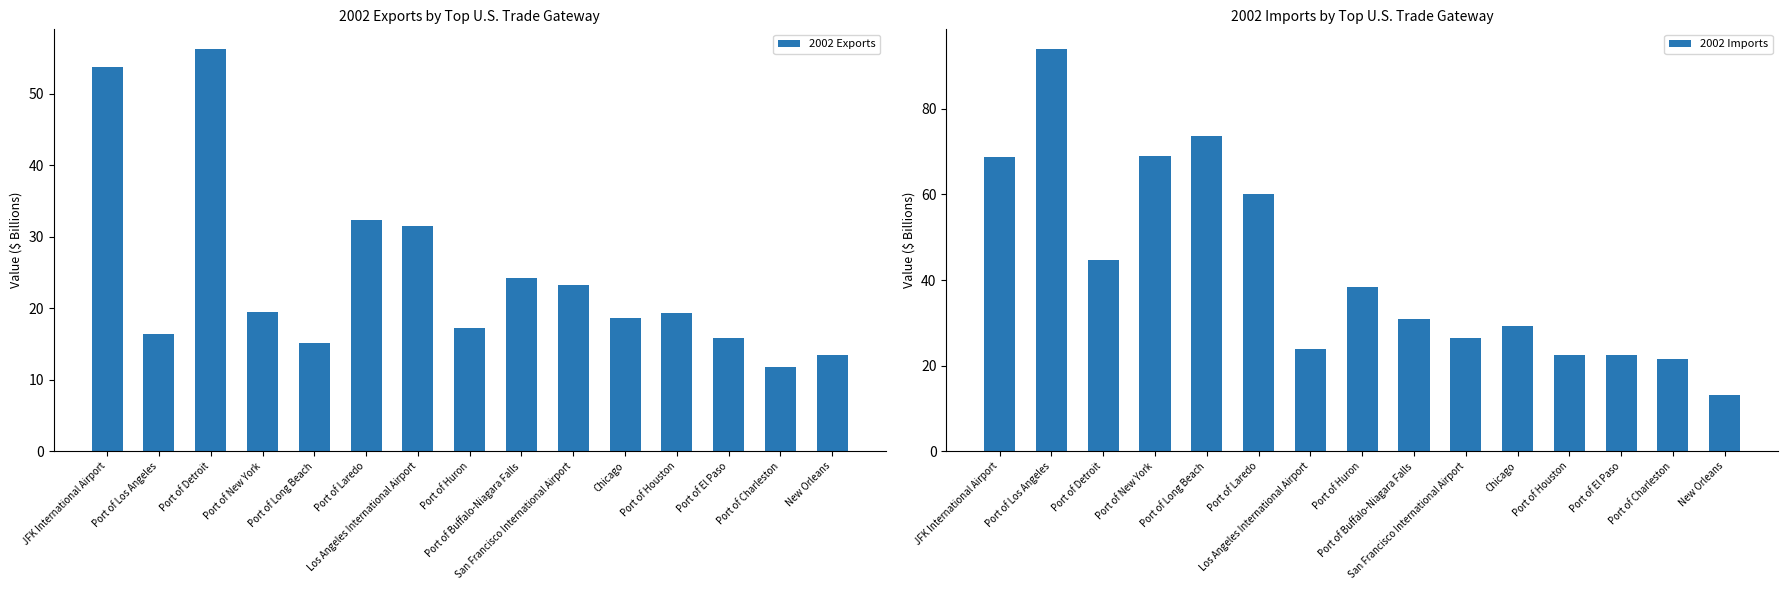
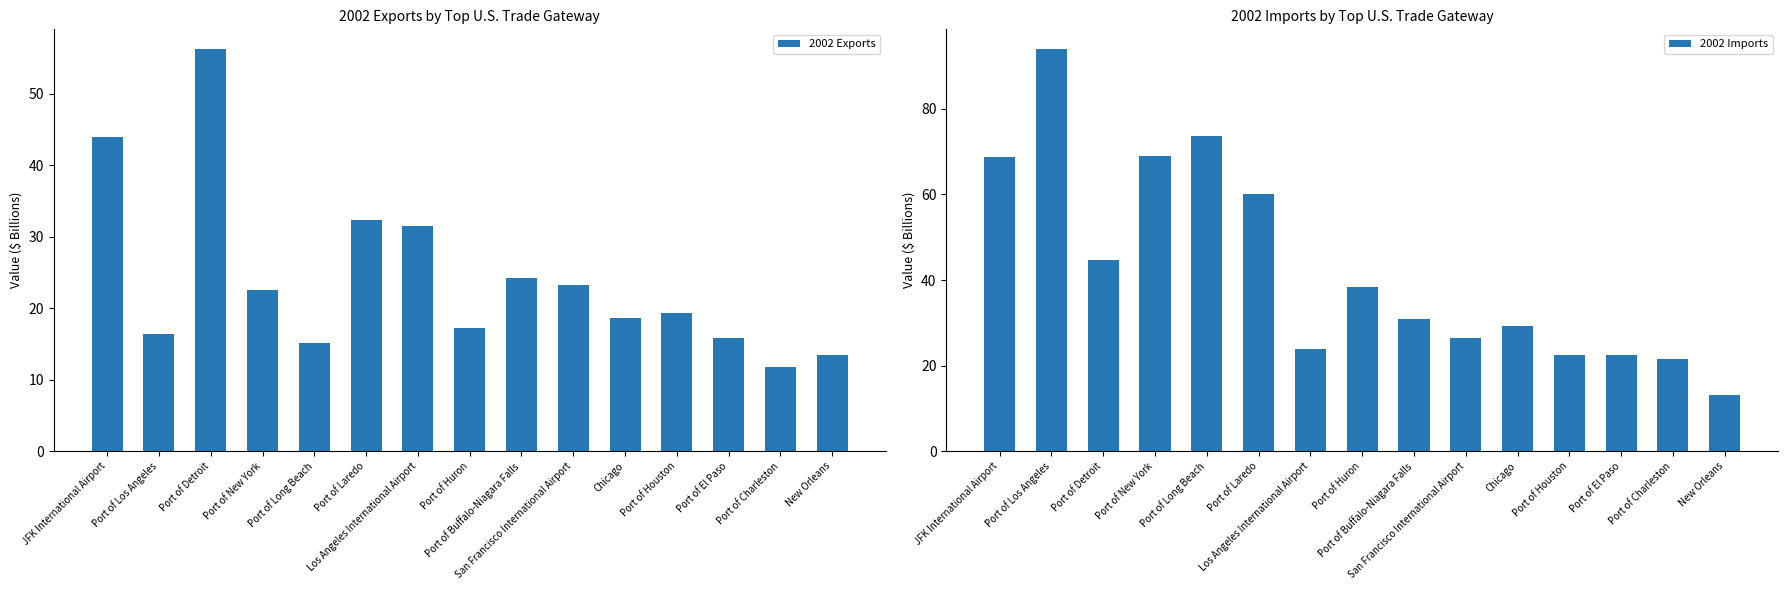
2002 Exports by Top U.S. Trade Gateway, JFK International Airport: 54 -> 44
2002 Exports by Top U.S. Trade Gateway, Port of New York: 20 -> 23
